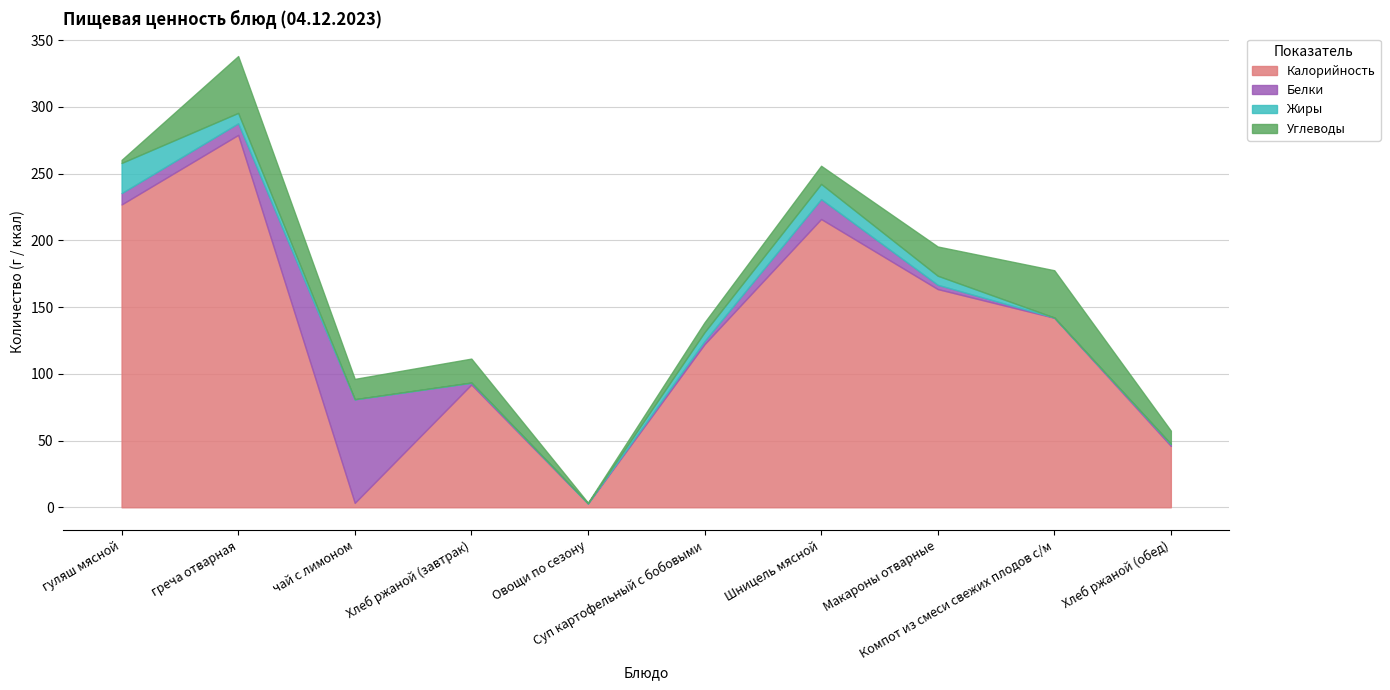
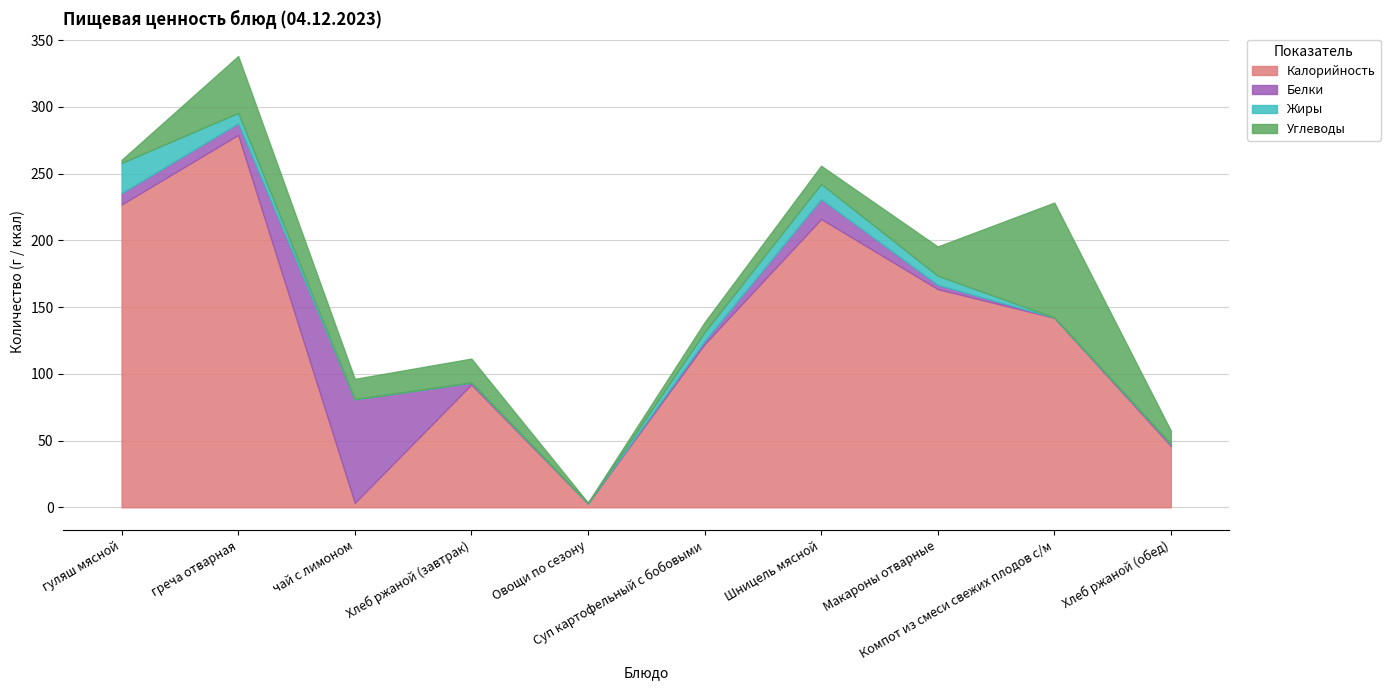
Углеводы, Компот из смеси свежих плодов с/м: 35 -> 86
